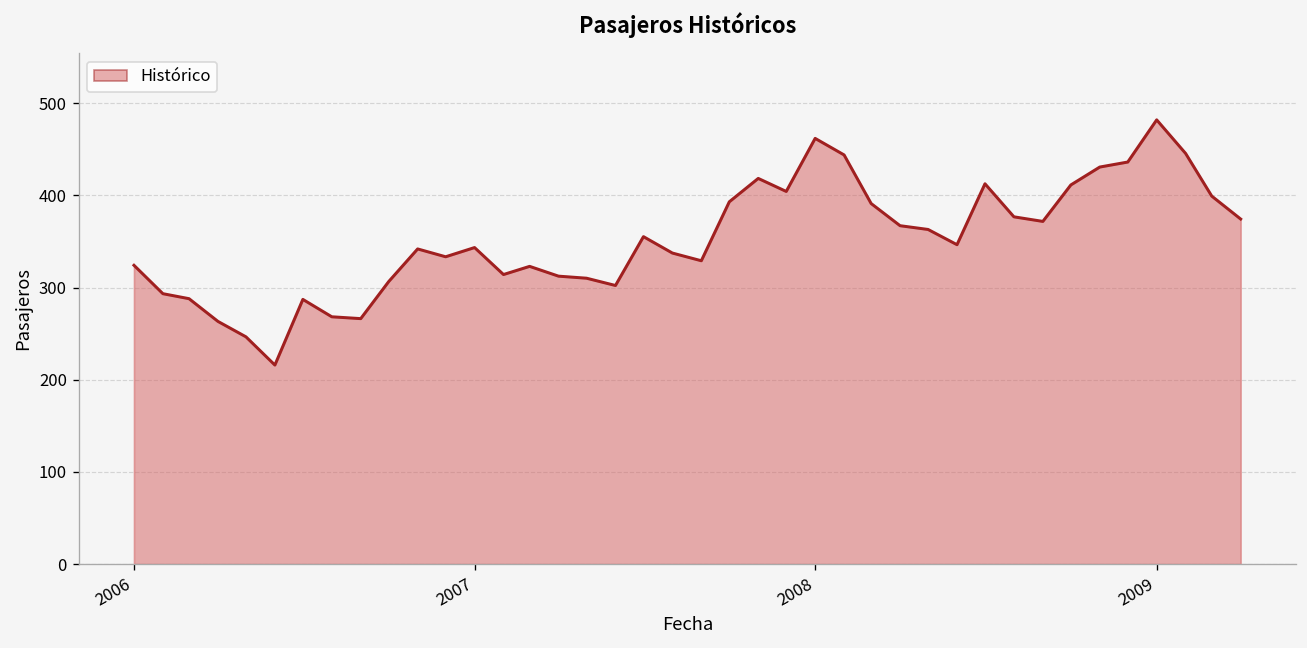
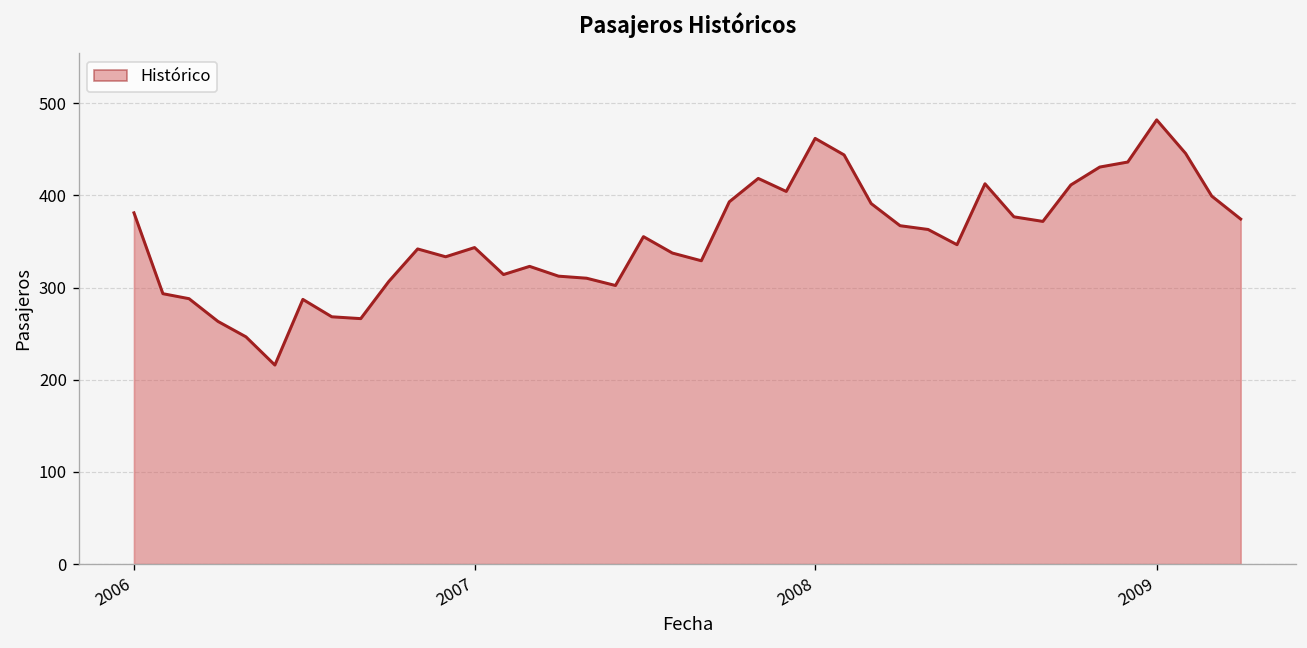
2006: 320 -> 380
